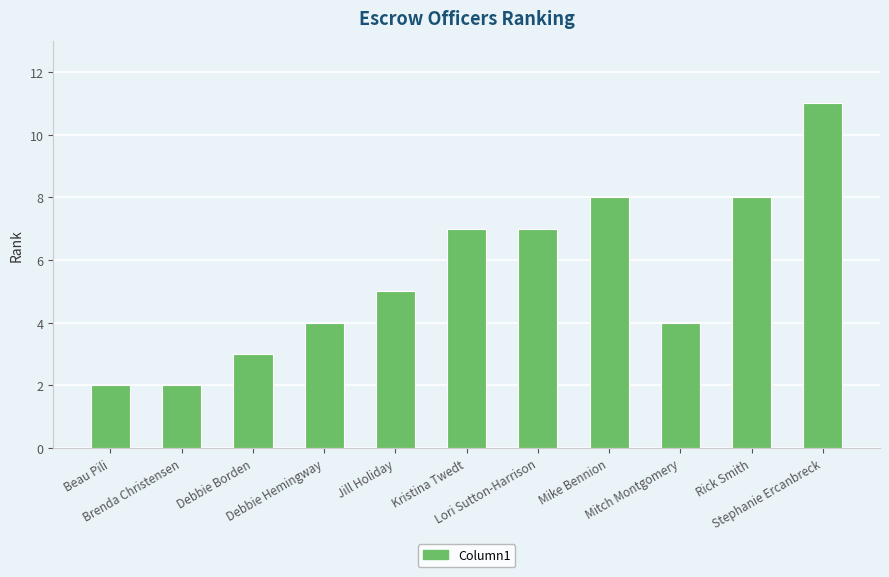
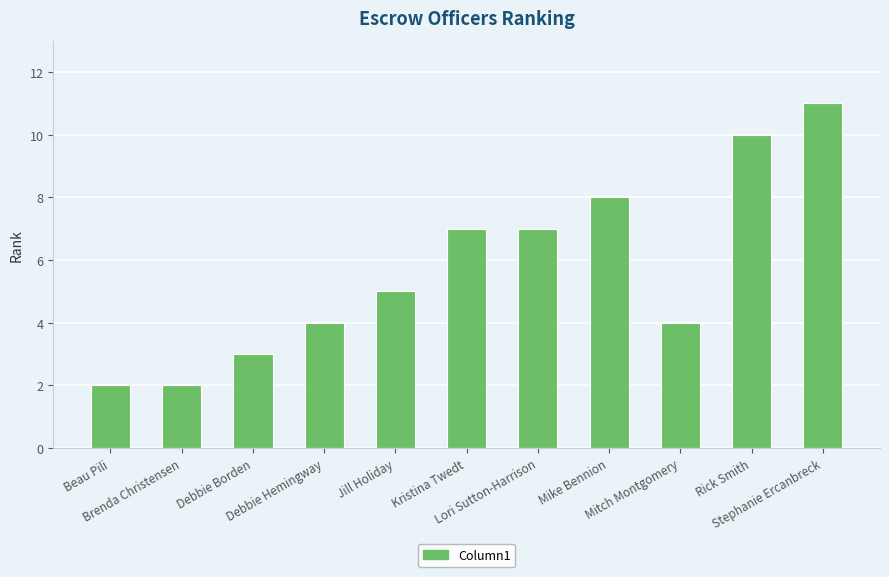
Rick Smith: 8 -> 10
